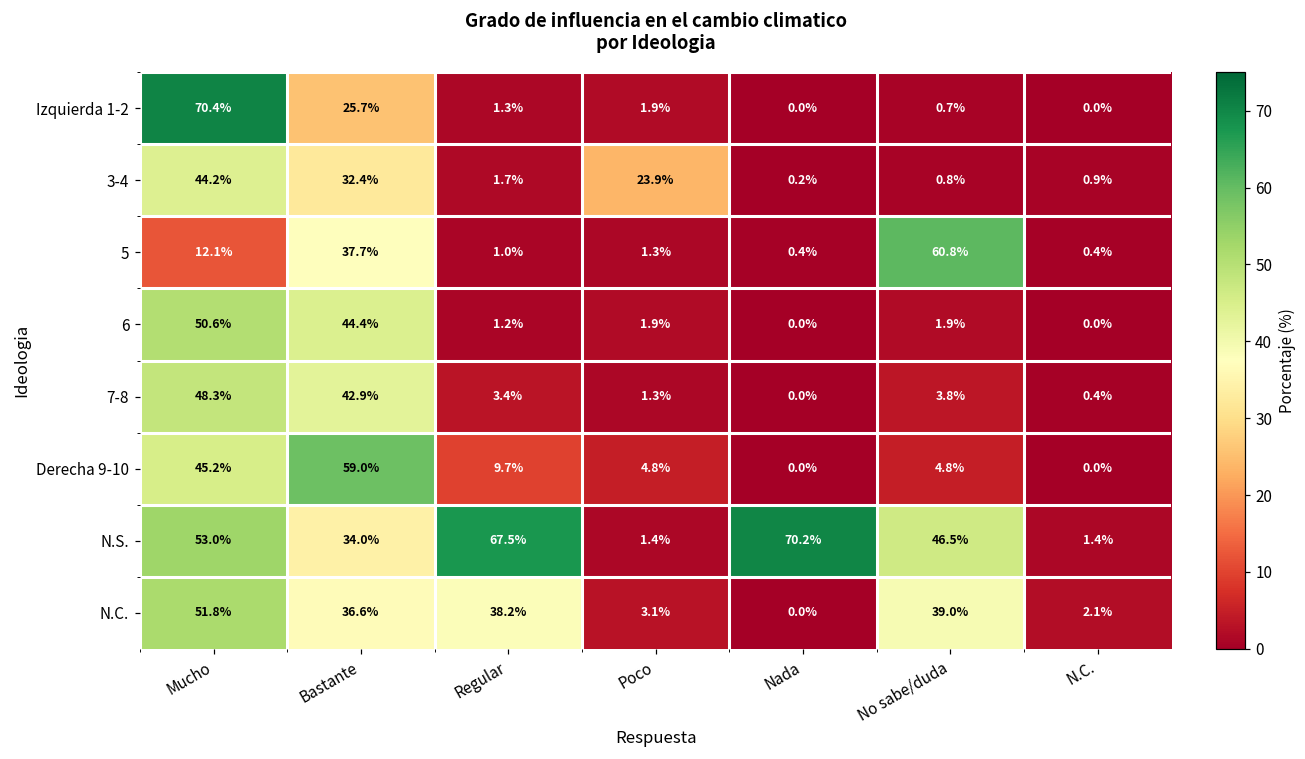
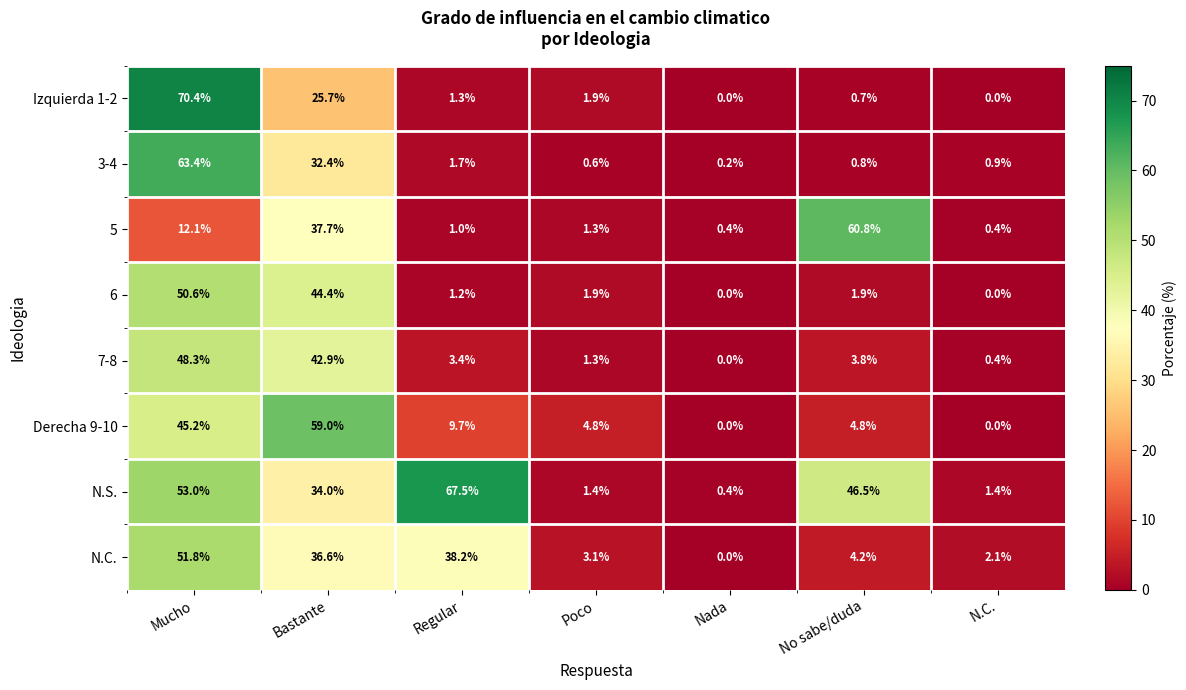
3-4, Mucho: 44.2% -> 63.4%
3-4, Poco: 23.9% -> 0.6%
N.S., Nada: 70.2% -> 0.4%
N.C., No sabe/duda: 39.0% -> 4.2%
